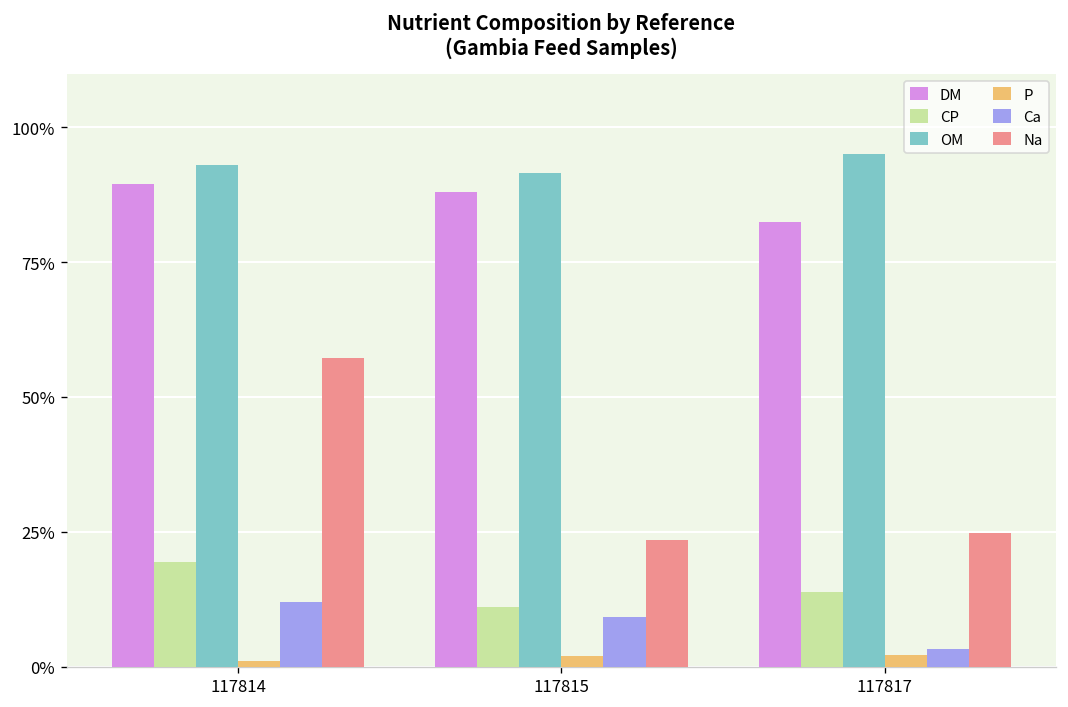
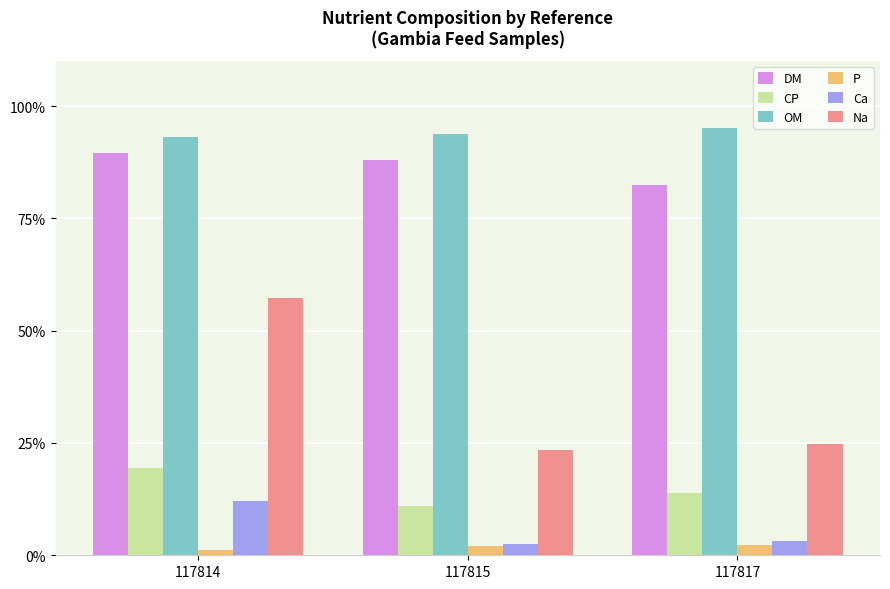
OM, 117815: 91% -> 94%
Ca, 117815: 9% -> 3%
